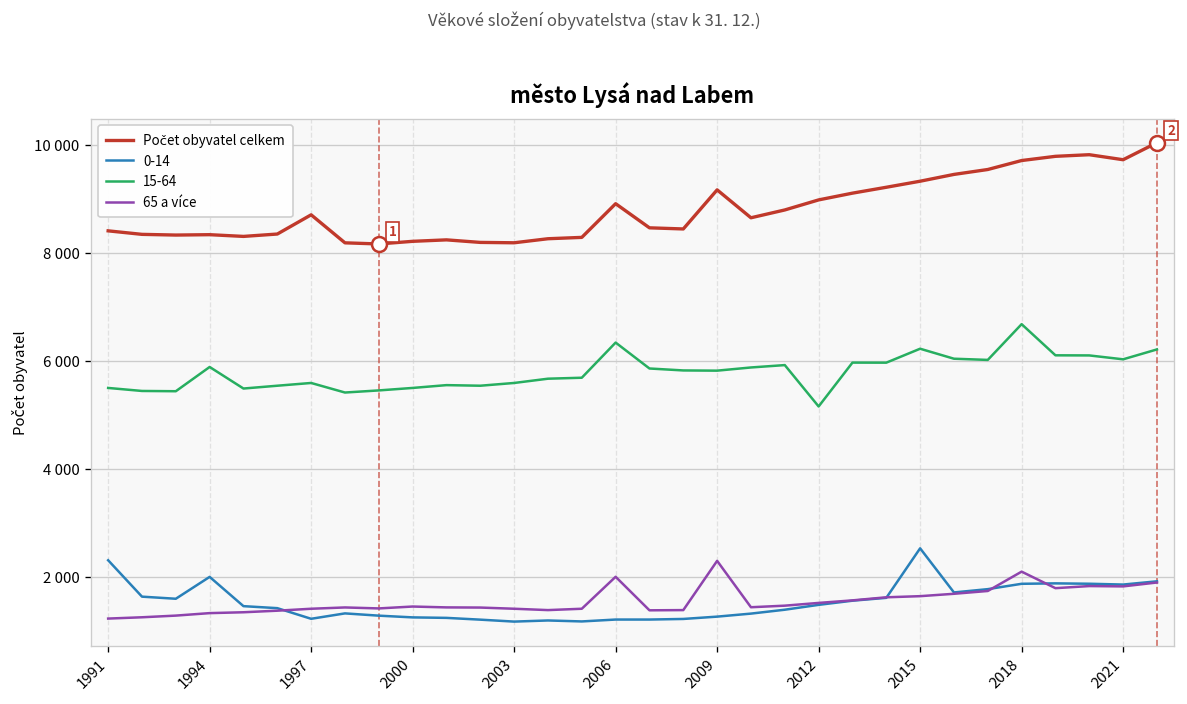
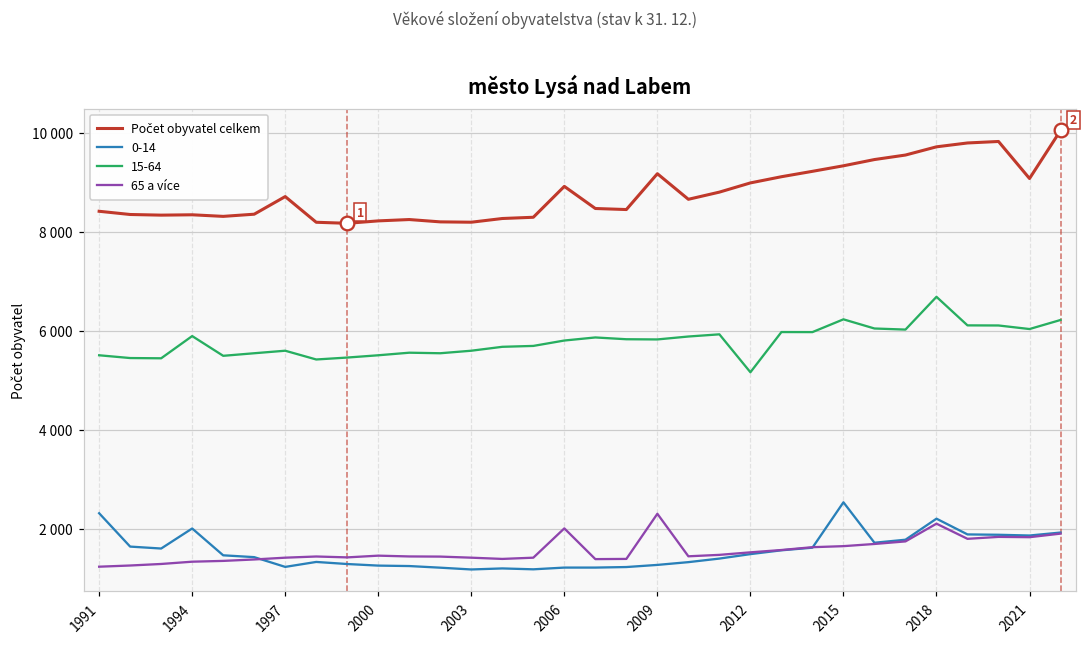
15-64, 2006: 6300 -> 5800
0-14, 2018: 1900 -> 2200
Počet obyvatel celkem, 2021: 9700 -> 9100
